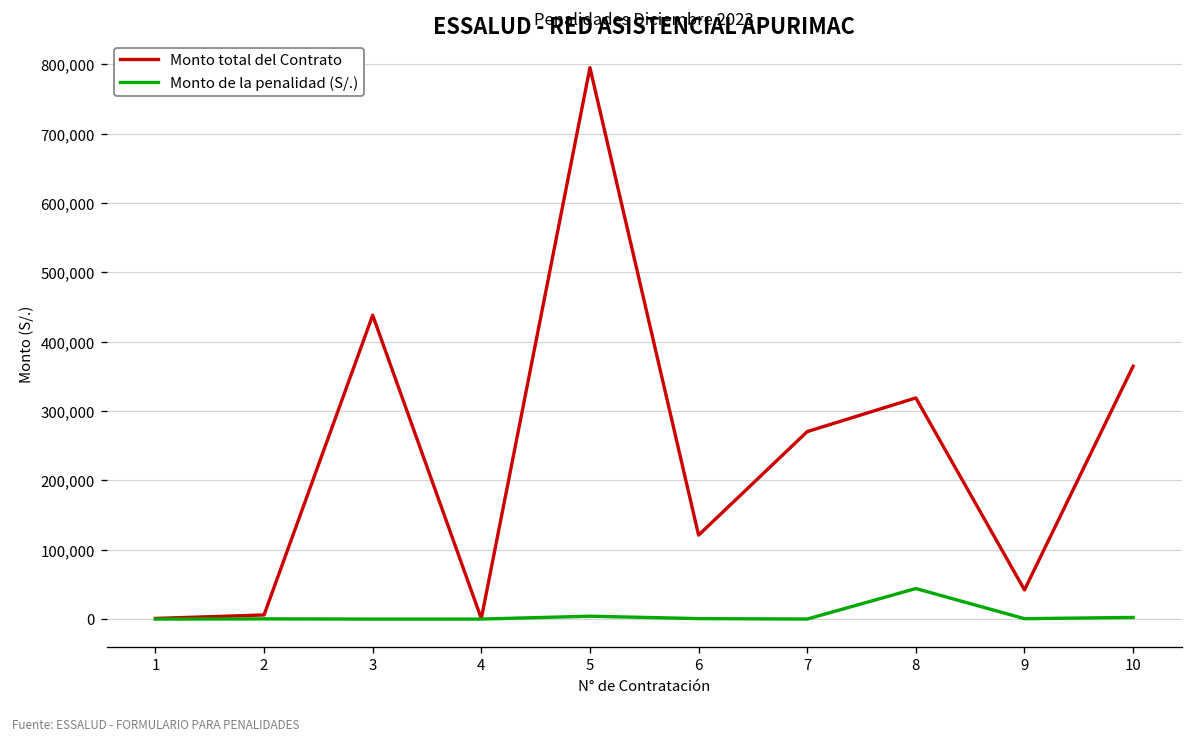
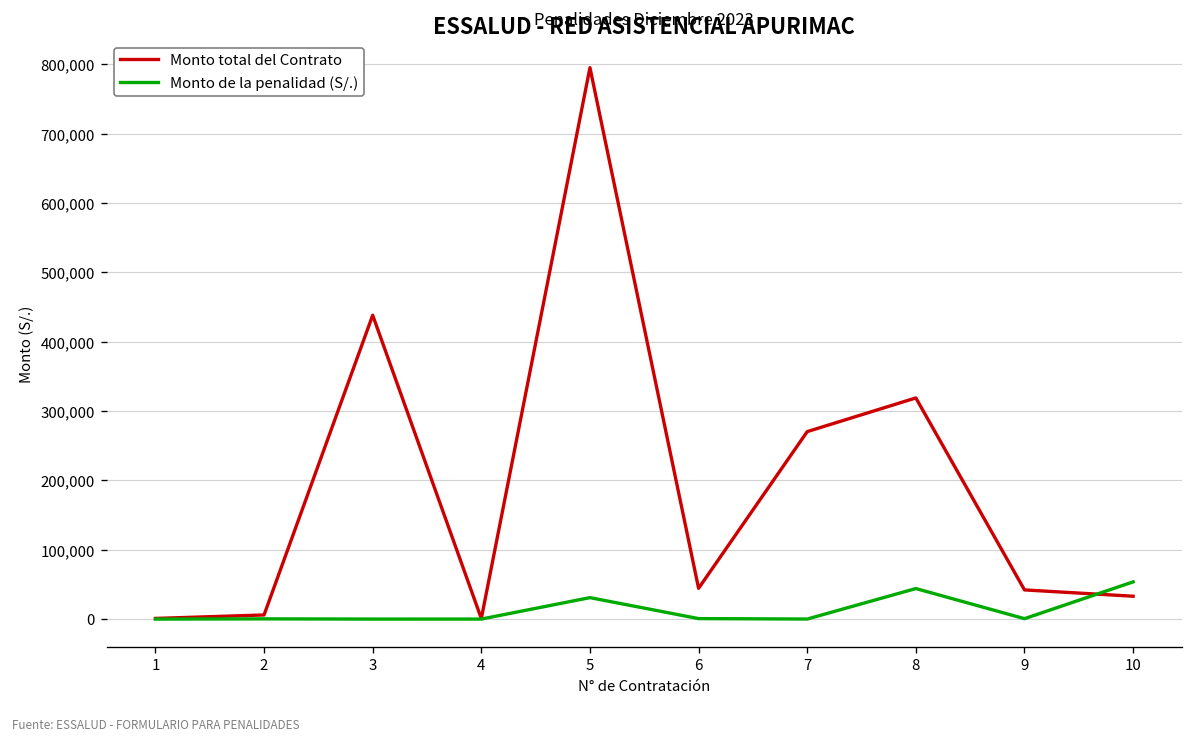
Monto de la penalidad (S/.), 5: 0 -> 30,000
Monto total del Contrato, 6: 120,000 -> 40,000
Monto total del Contrato, 10: 360,000 -> 30,000
Monto de la penalidad (S/.), 10: 0 -> 50,000
